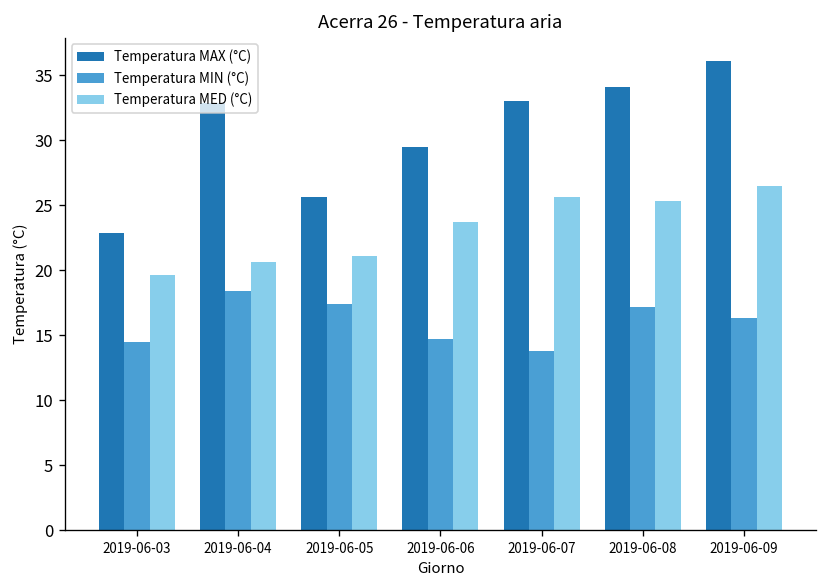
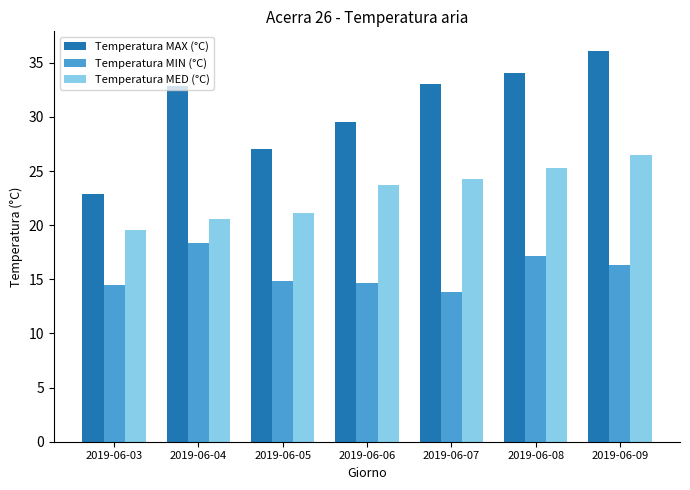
Temperatura MAX (°C), 2019-06-05: 25.6 -> 27.0
Temperatura MIN (°C), 2019-06-05: 17.4 -> 14.8
Temperatura MED (°C), 2019-06-07: 25.6 -> 24.3
